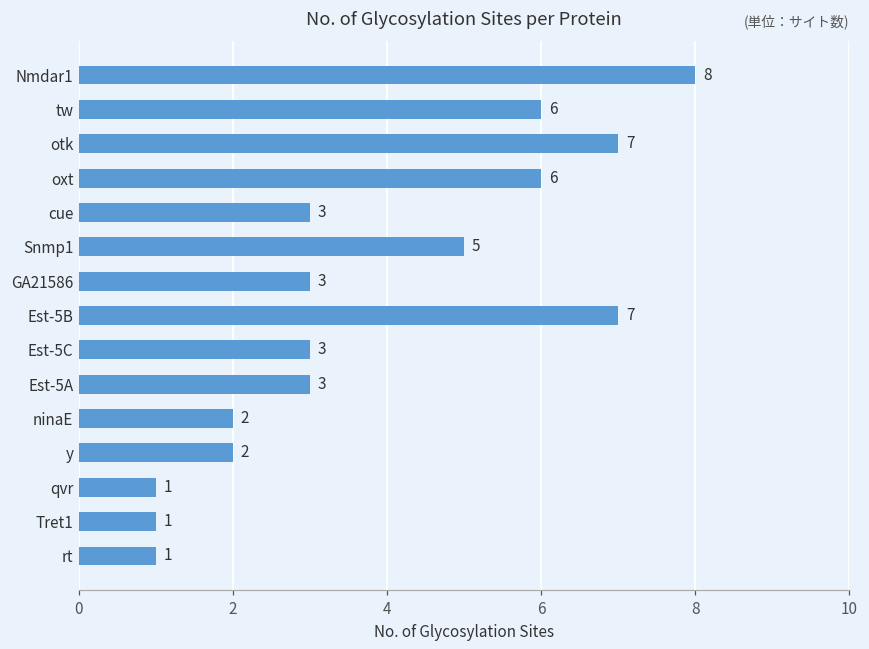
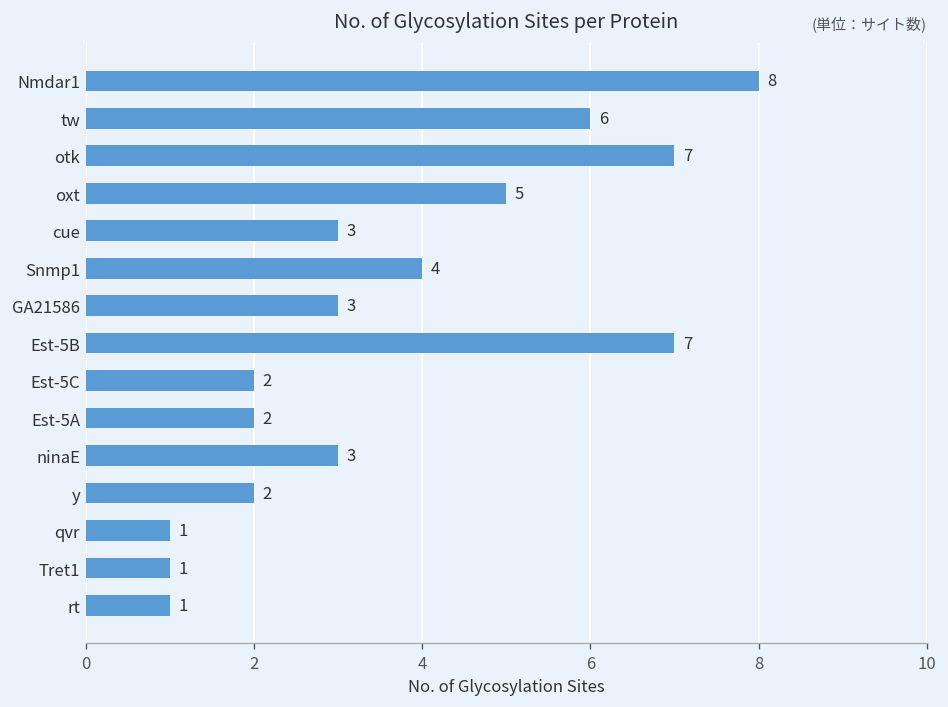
oxt: 6 -> 5
Snmp1: 5 -> 4
Est-5C: 3 -> 2
Est-5A: 3 -> 2
ninaE: 2 -> 3
